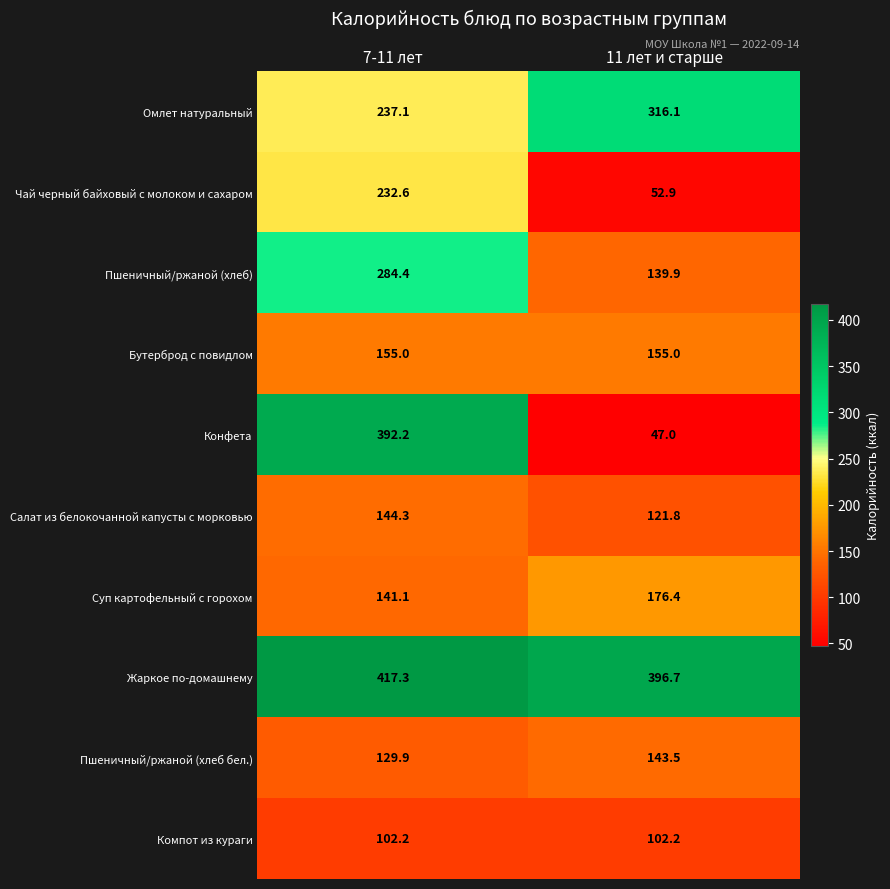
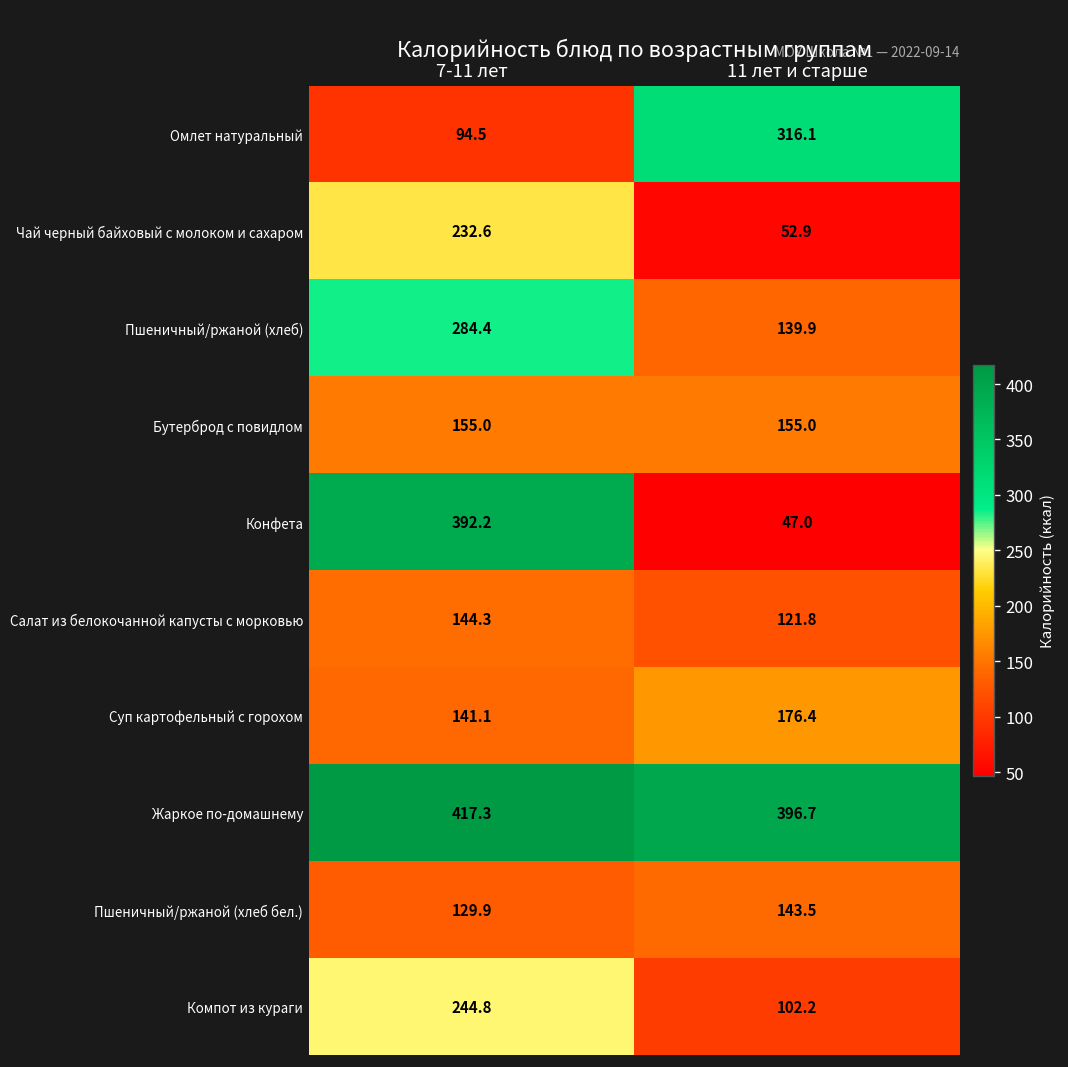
Омлет натуральный, 7-11 лет: 237.1 -> 94.5
Компот из кураги, 7-11 лет: 102.2 -> 244.8
